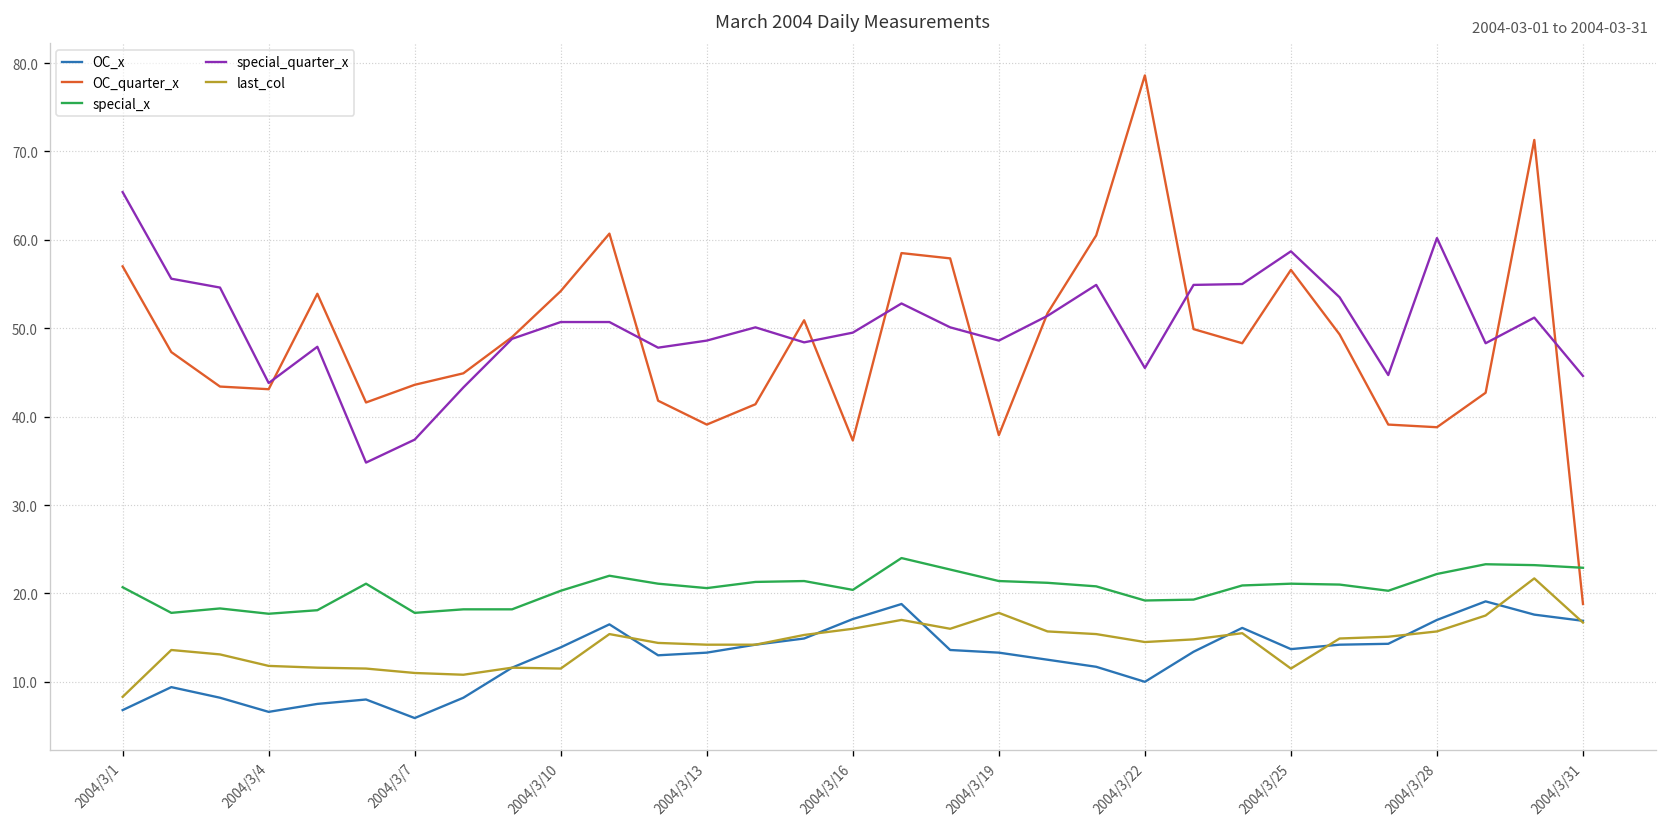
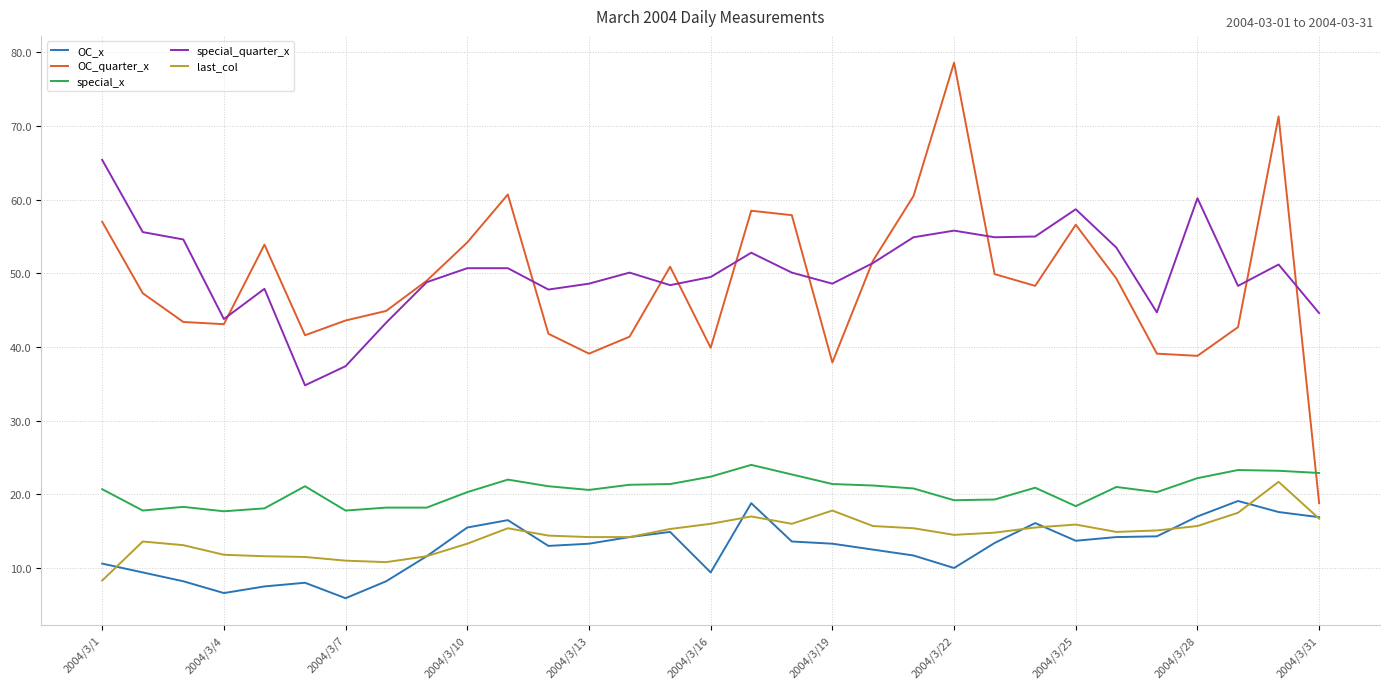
OC_x, 2004/3/1: 7 -> 11
OC_x, 2004/3/10: 14 -> 16
last_col, 2004/3/10: 12 -> 13
OC_x, 2004/3/16: 17 -> 9
OC_quarter_x, 2004/3/16: 37 -> 40
special_x, 2004/3/16: 20 -> 22
special_quarter_x, 2004/3/22: 46 -> 56
special_x, 2004/3/25: 21 -> 18
last_col, 2004/3/25: 12 -> 16
